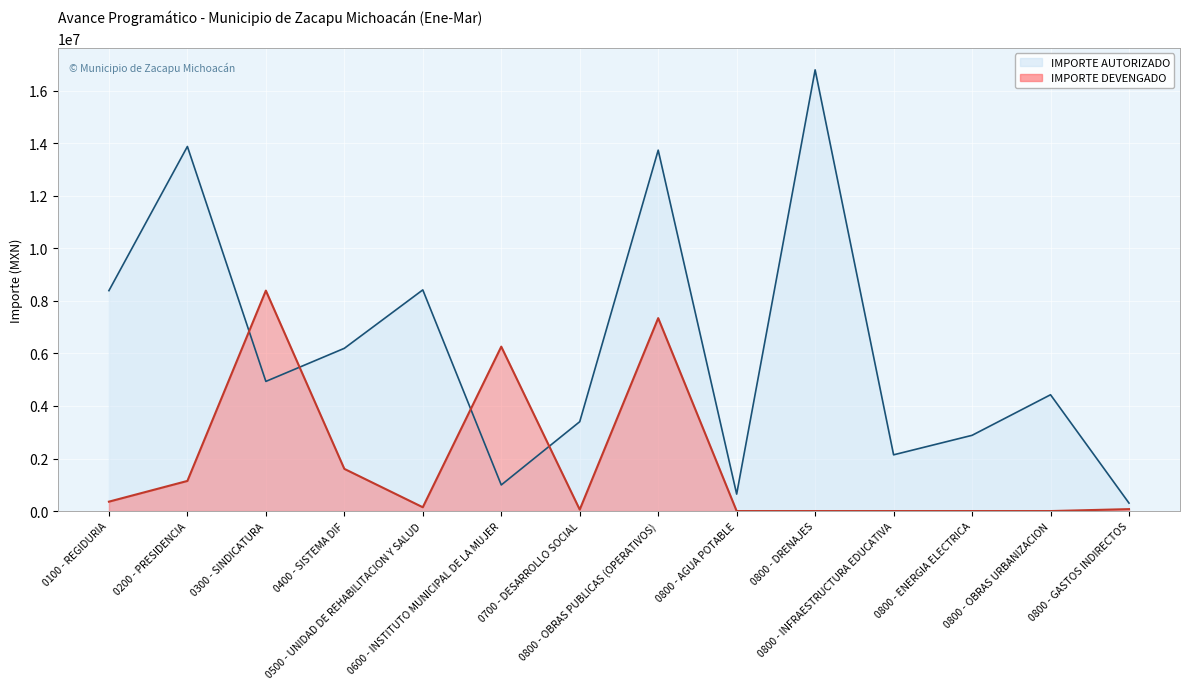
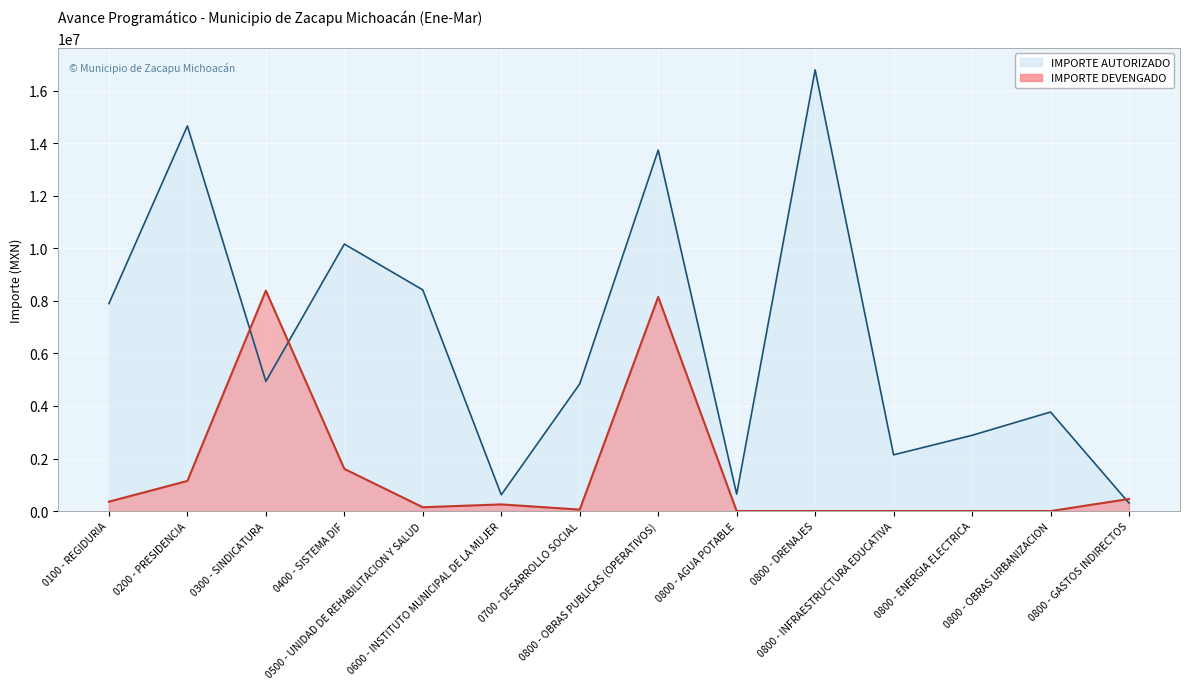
IMPORTE AUTORIZADO, 0100 - REGIDURIA: 8400000 -> 7900000
IMPORTE AUTORIZADO, 0200 - PRESIDENCIA: 13900000 -> 14700000
IMPORTE AUTORIZADO, 0400 - SISTEMA DIF: 6200000 -> 10200000
IMPORTE AUTORIZADO, 0600 - INSTITUTO MUNICIPAL DE LA MUJER: 1000000 -> 600000
IMPORTE DEVENGADO, 0600 - INSTITUTO MUNICIPAL DE LA MUJER: 6300000 -> 300000
IMPORTE AUTORIZADO, 0700 - DESARROLLO SOCIAL: 3400000 -> 4800000
IMPORTE DEVENGADO, 0800 - OBRAS PUBLICAS (OPERATIVOS): 7300000 -> 8200000
IMPORTE AUTORIZADO, 0800 - OBRAS URBANIZACION: 4400000 -> 3800000
IMPORTE DEVENGADO, 0800 - GASTOS INDIRECTOS: 100000 -> 500000
